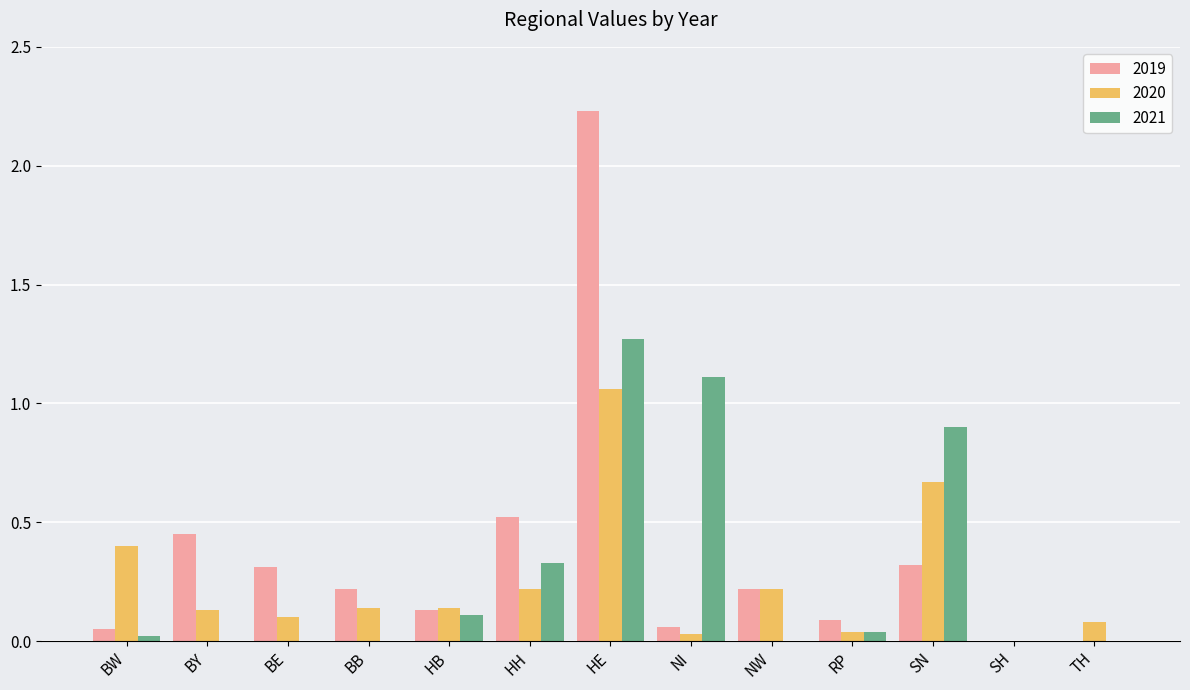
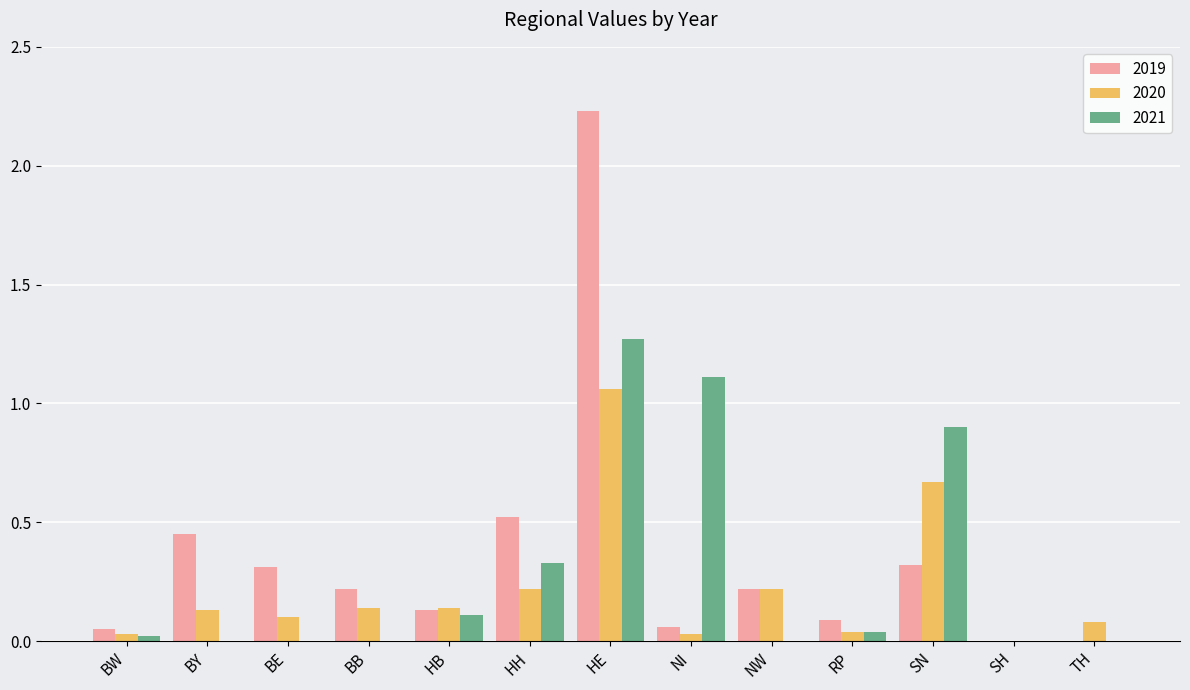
2020, BW: 0.40 -> 0.03
